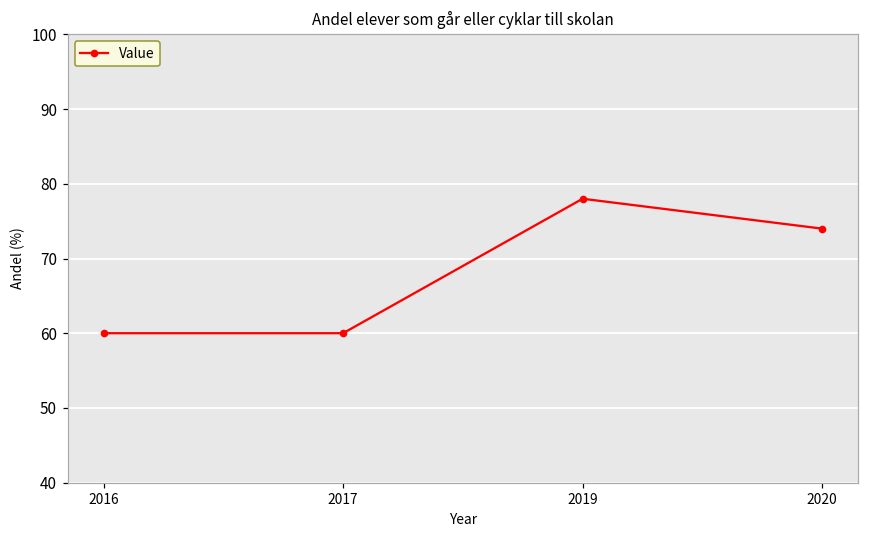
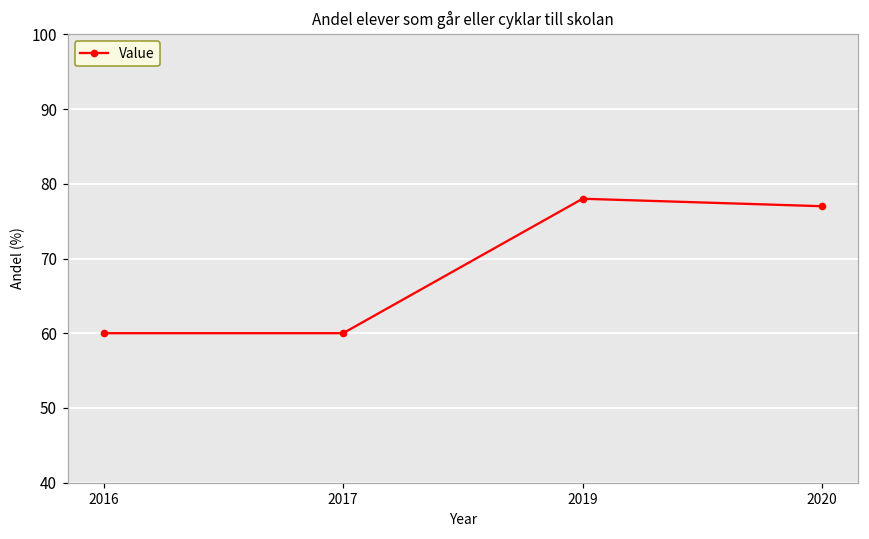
2020: 74 -> 77
